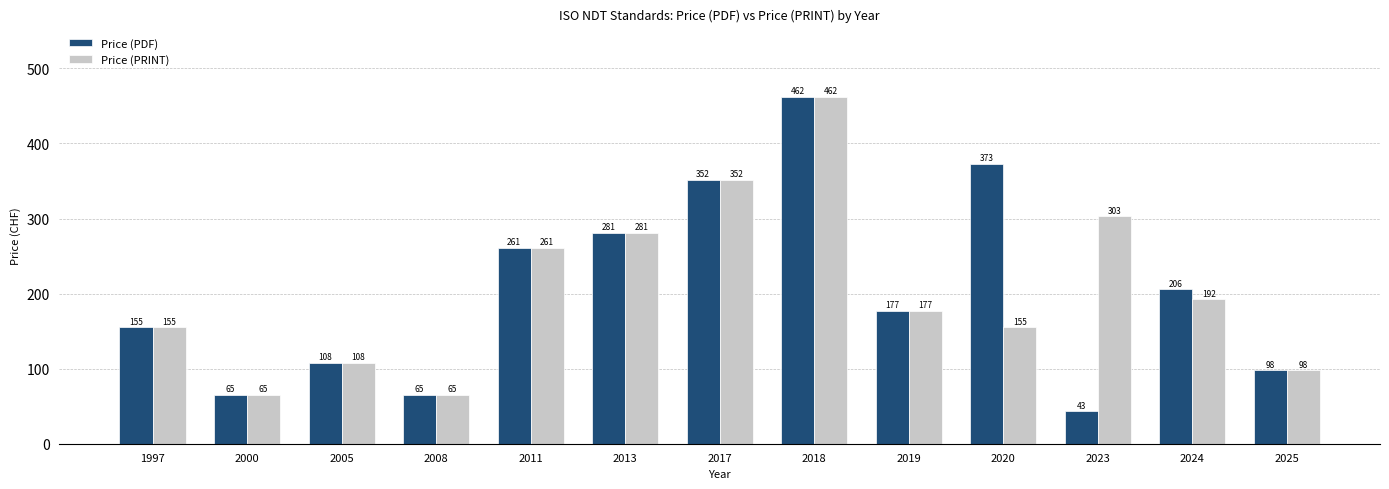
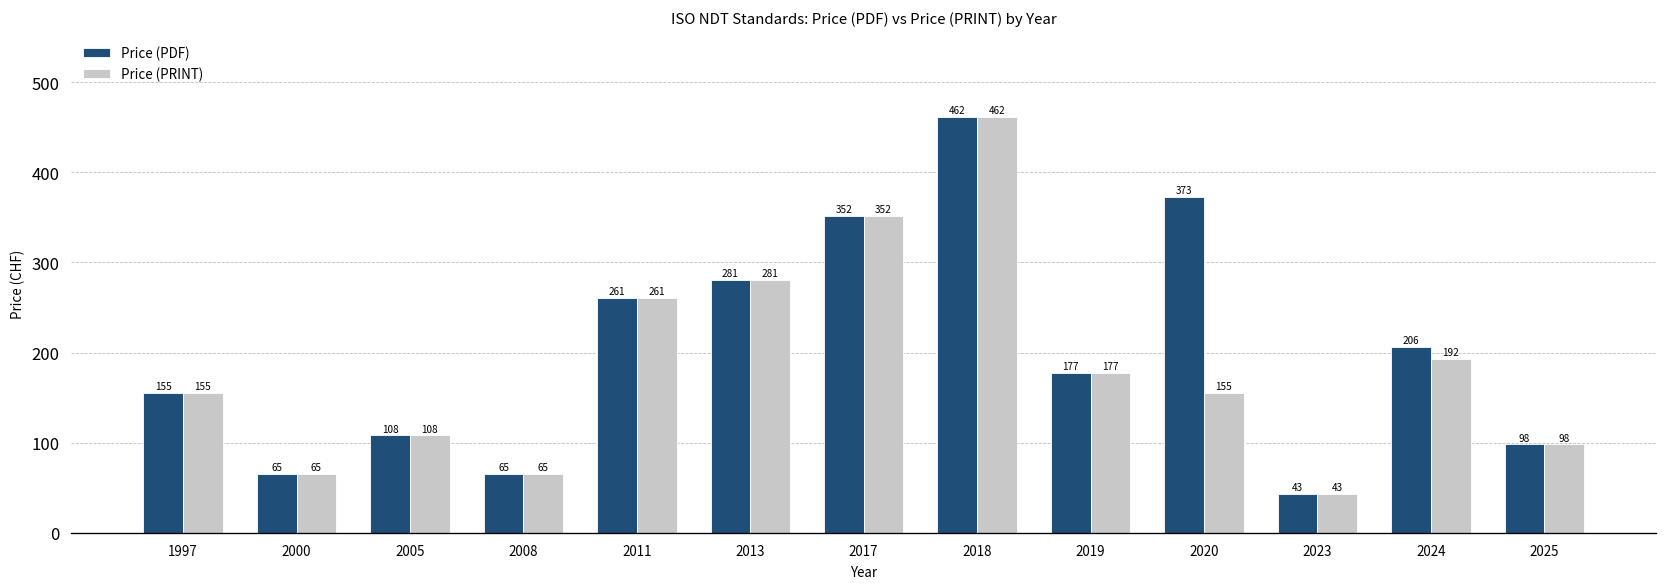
Price (PRINT), 2023: 303 -> 43
